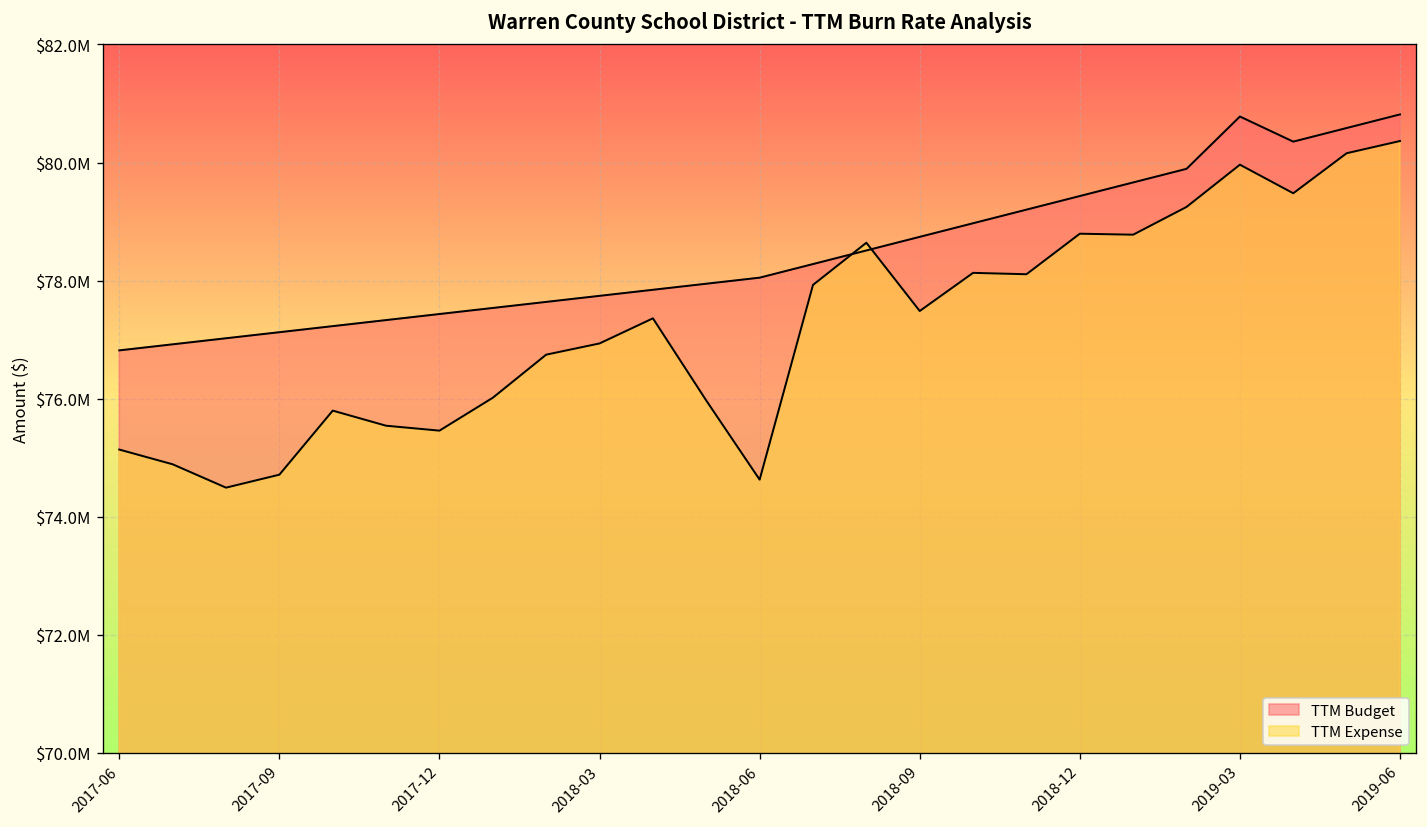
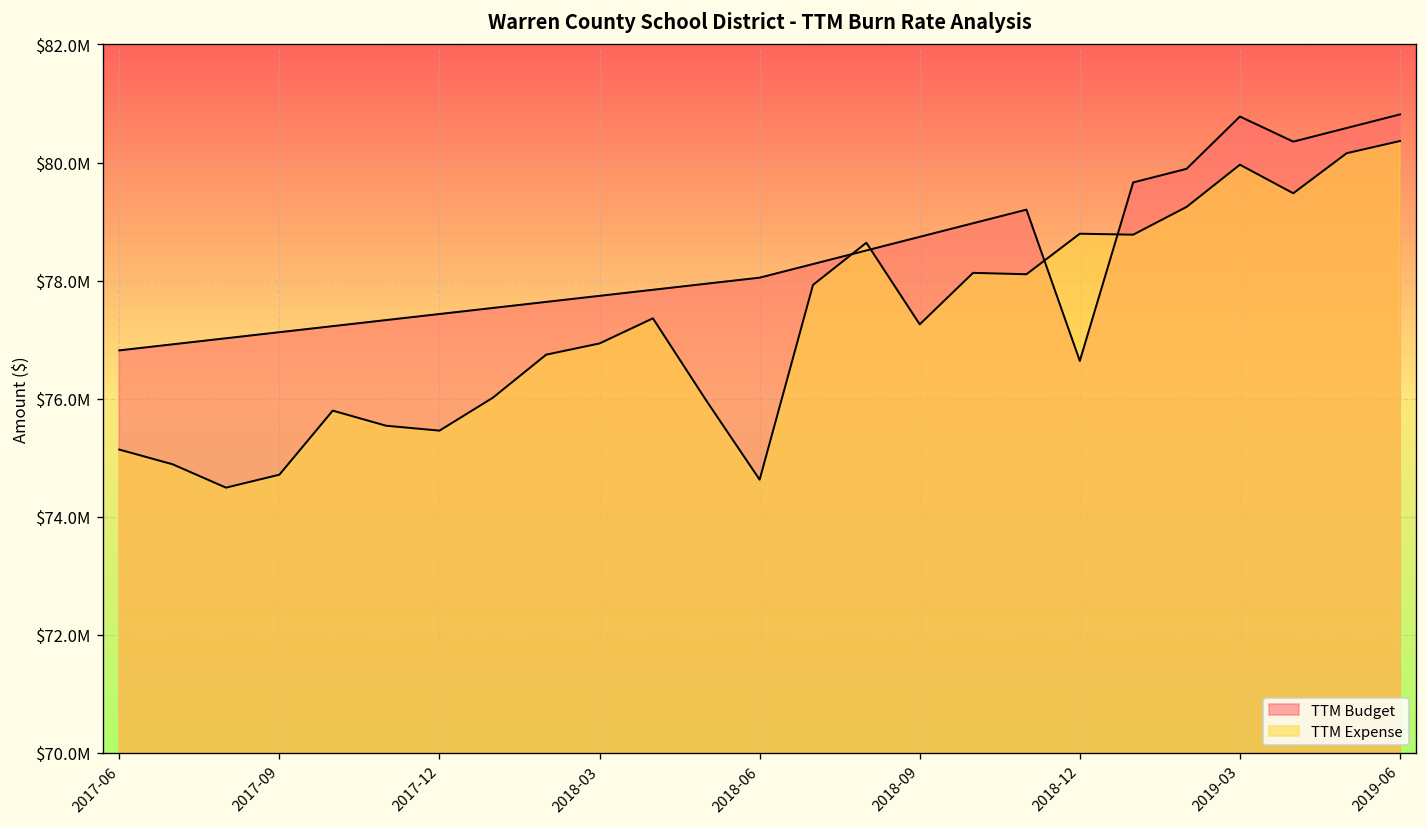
TTM Expense, 2018-09: $77500000 -> $77300000
TTM Budget, 2018-12: $79400000 -> $76600000
